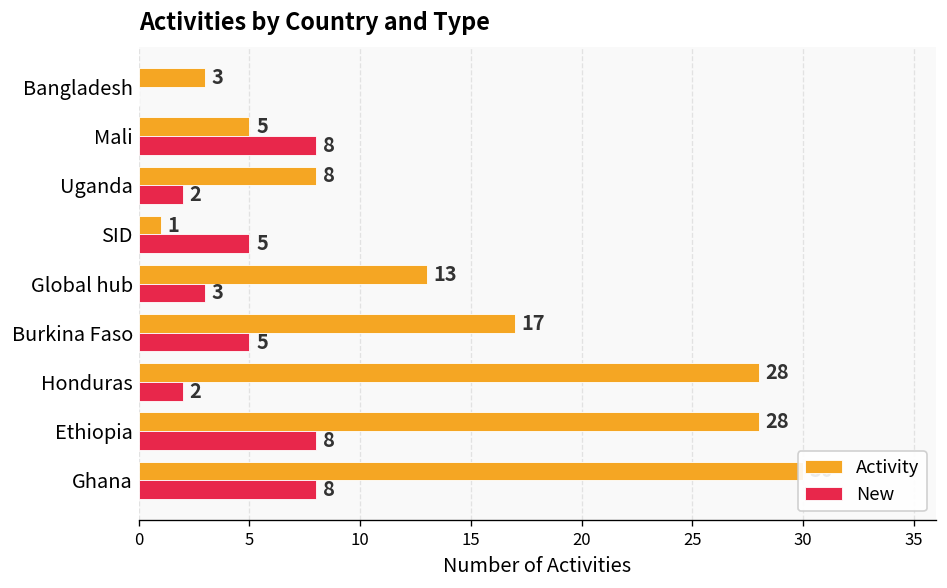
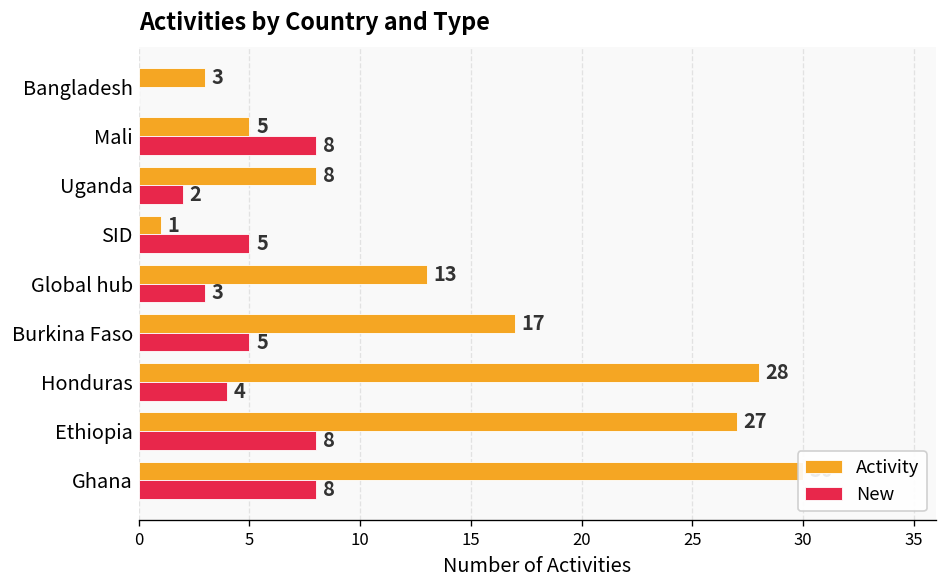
New, Honduras: 2 -> 4
Activity, Ethiopia: 28 -> 27
